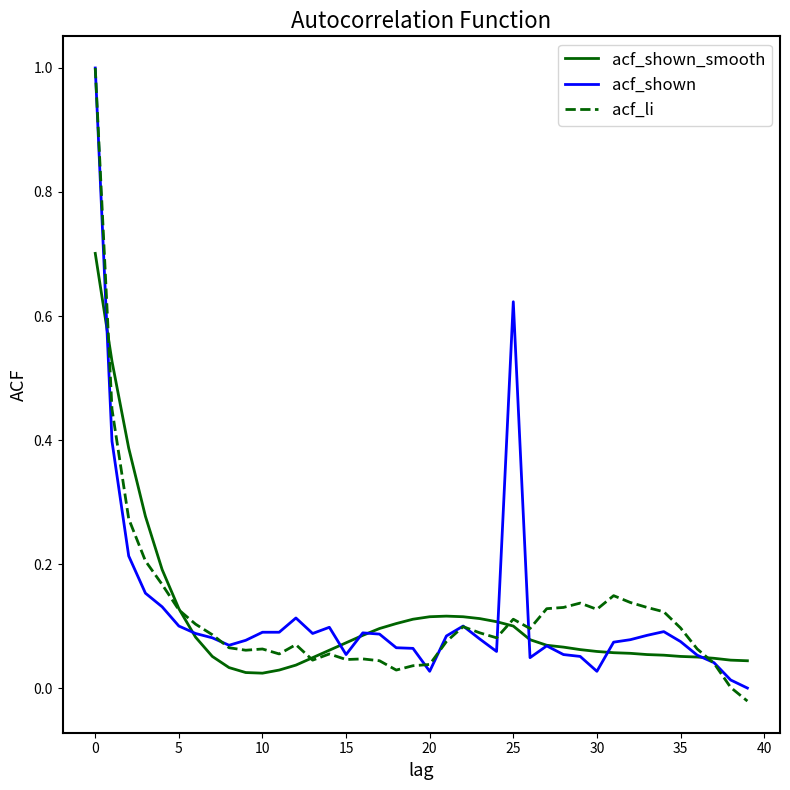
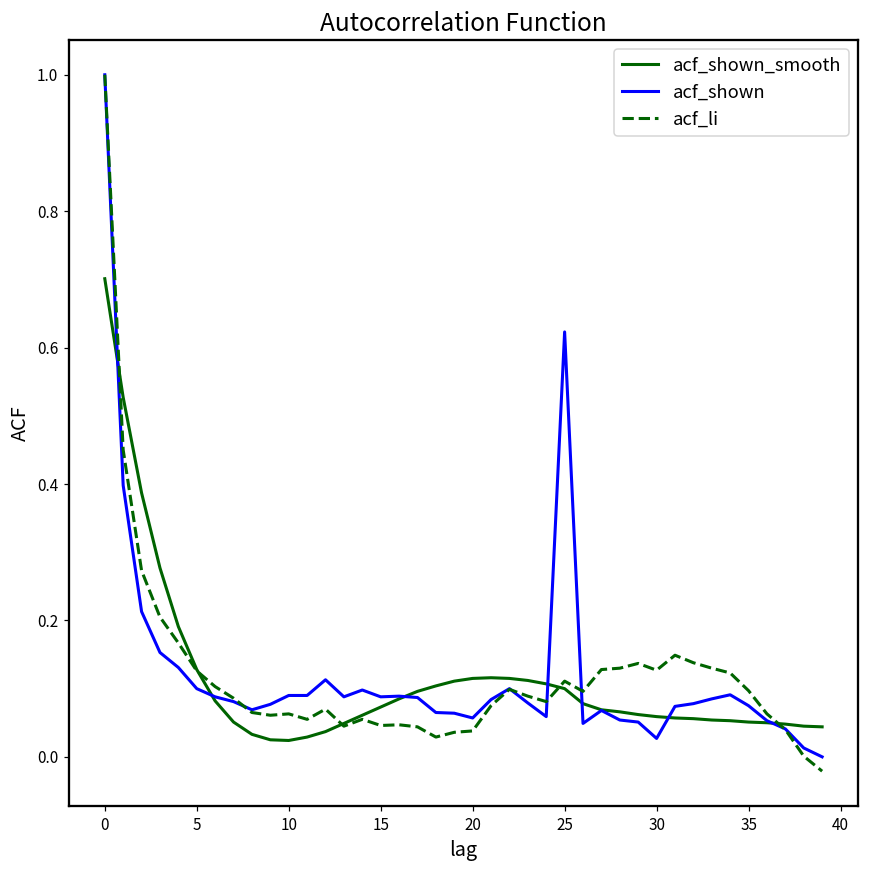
acf_shown, 15: 0.05 -> 0.09
acf_shown, 20: 0.03 -> 0.06
